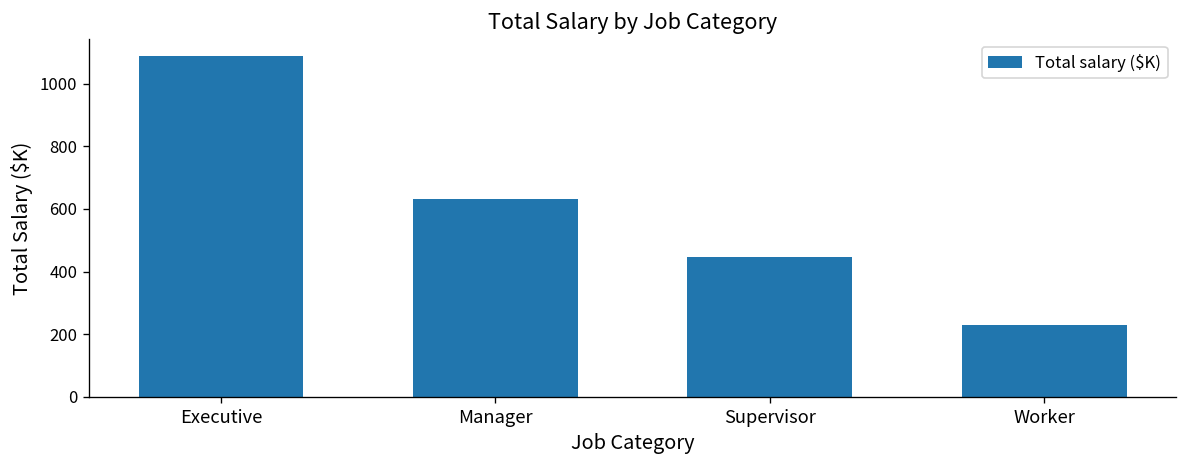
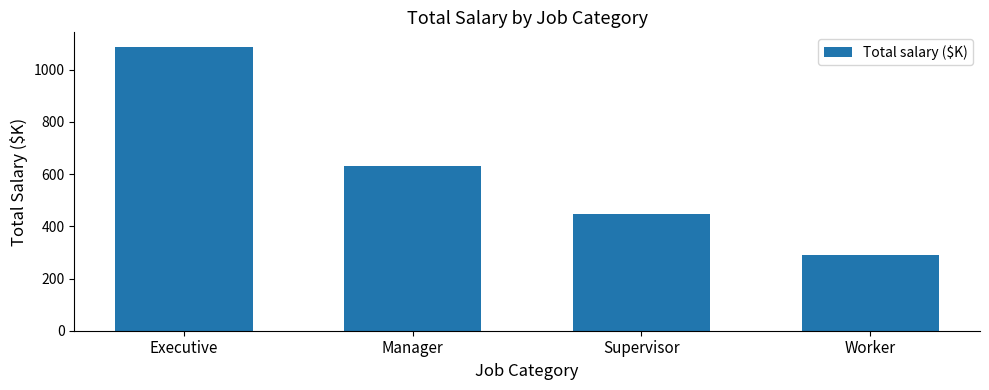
Worker: 230 -> 290
